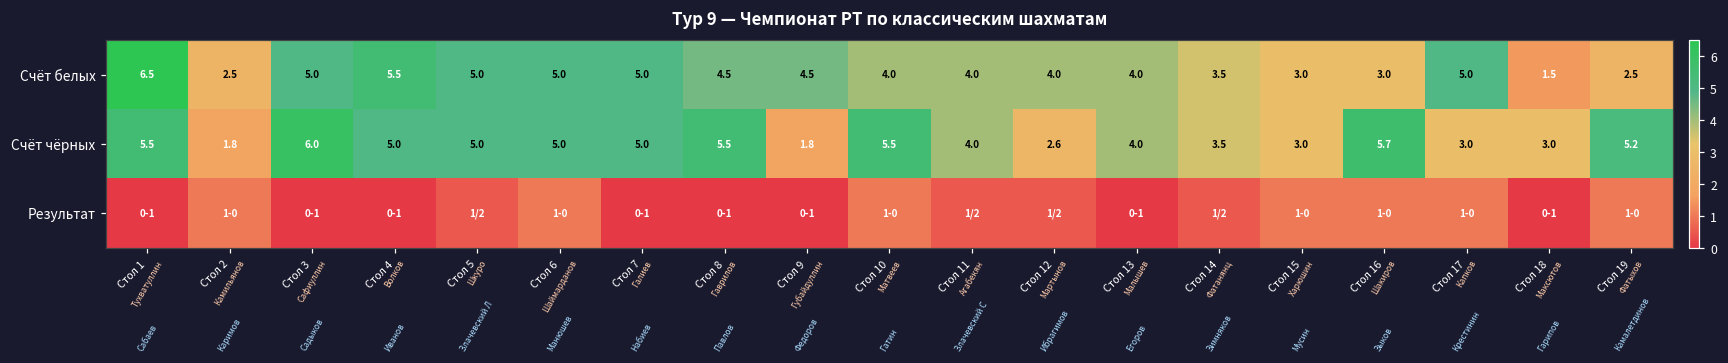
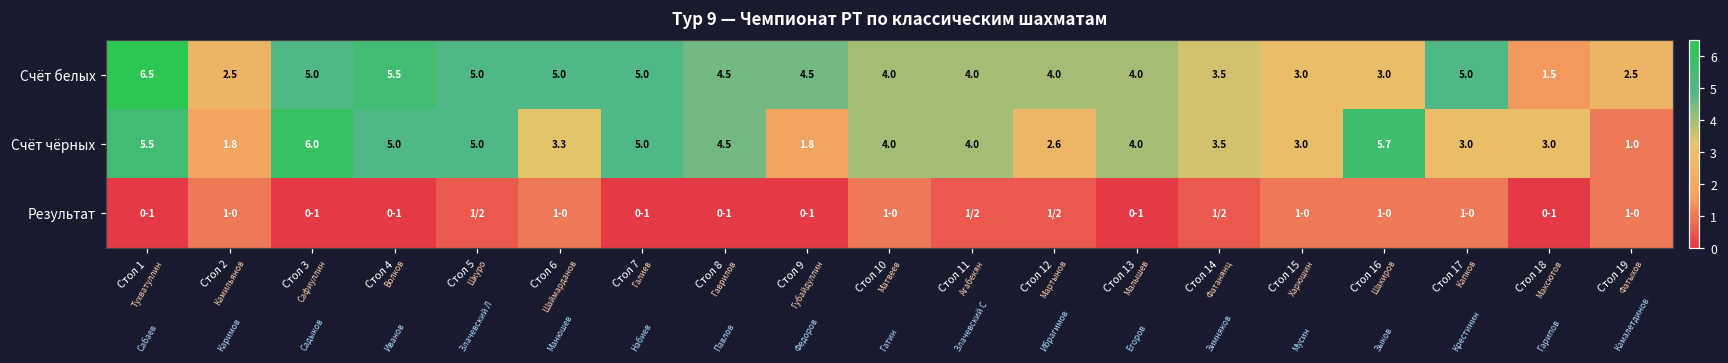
Счёт чёрных, Стол 6: 5.0 -> 3.3
Счёт чёрных, Стол 8: 5.5 -> 4.5
Счёт чёрных, Стол 10: 5.5 -> 4.0
Счёт чёрных, Стол 19: 5.2 -> 1.0
